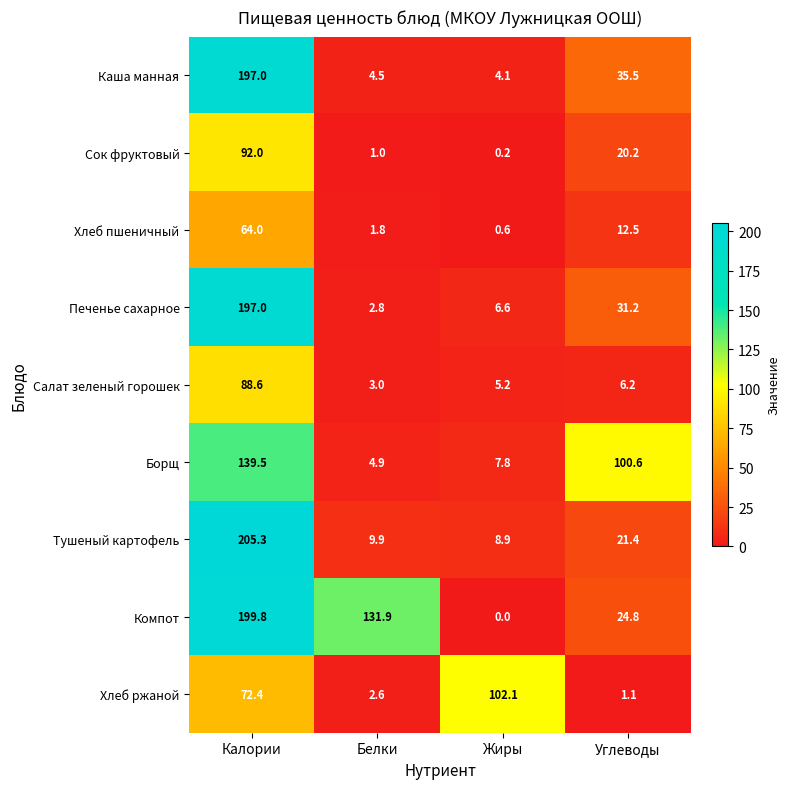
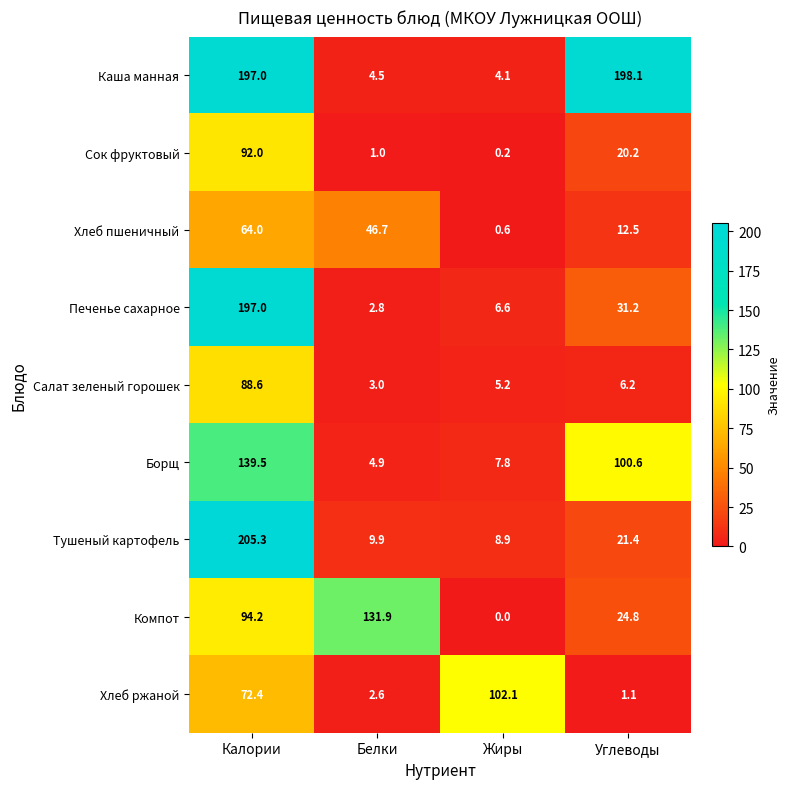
Каша манная, Углеводы: 35.5 -> 198.1
Хлеб пшеничный, Белки: 1.8 -> 46.7
Компот, Калории: 199.8 -> 94.2
